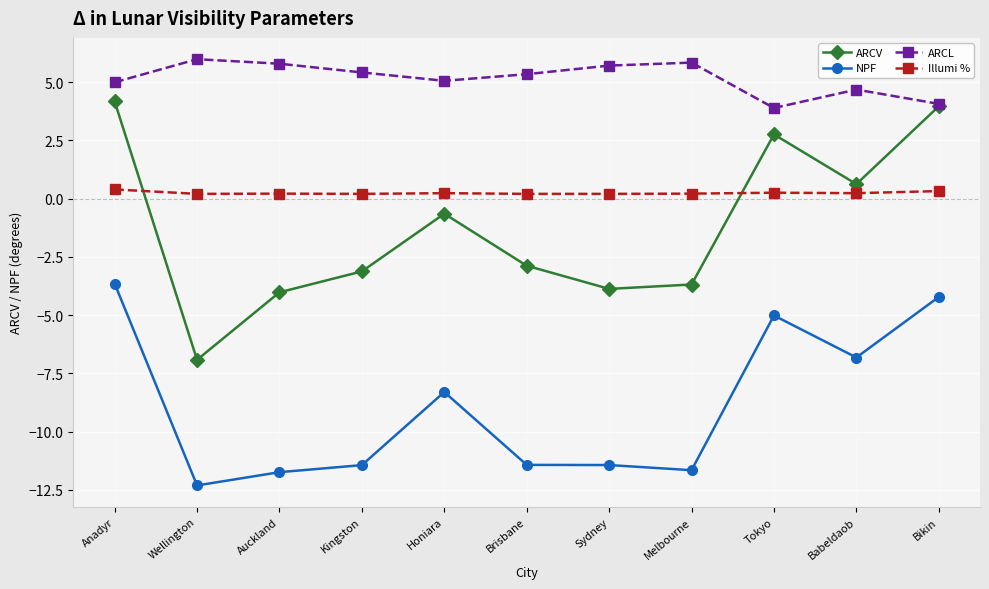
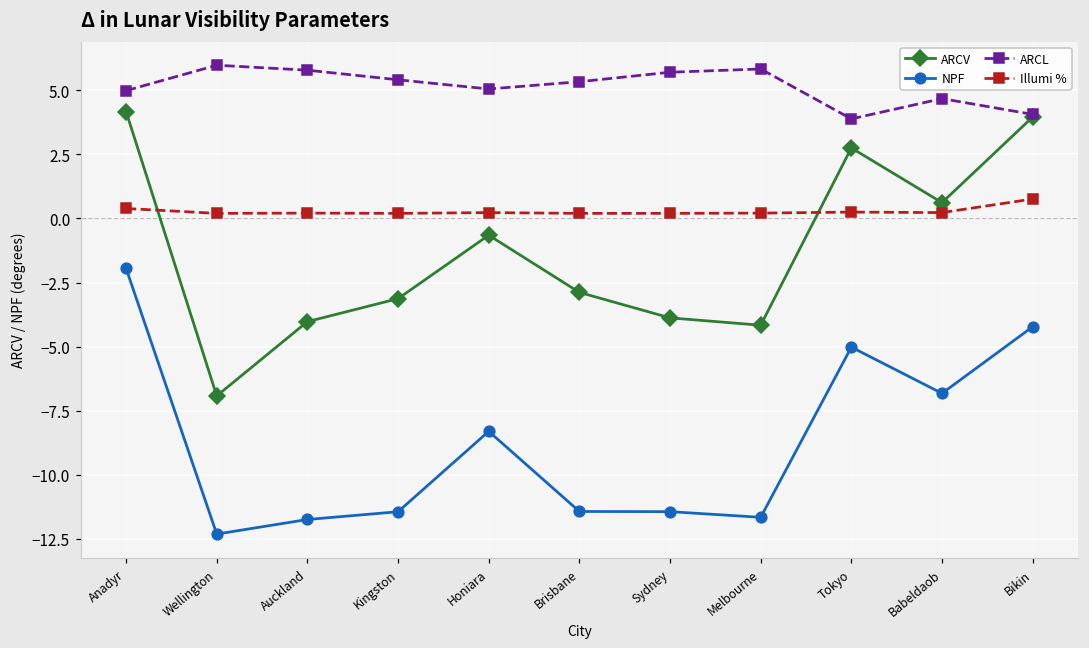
NPF, Anadyr: -3.6 -> -1.9
ARCV, Melbourne: -3.7 -> -4.2
Illumi %, Bikin: 0.3 -> 0.8
